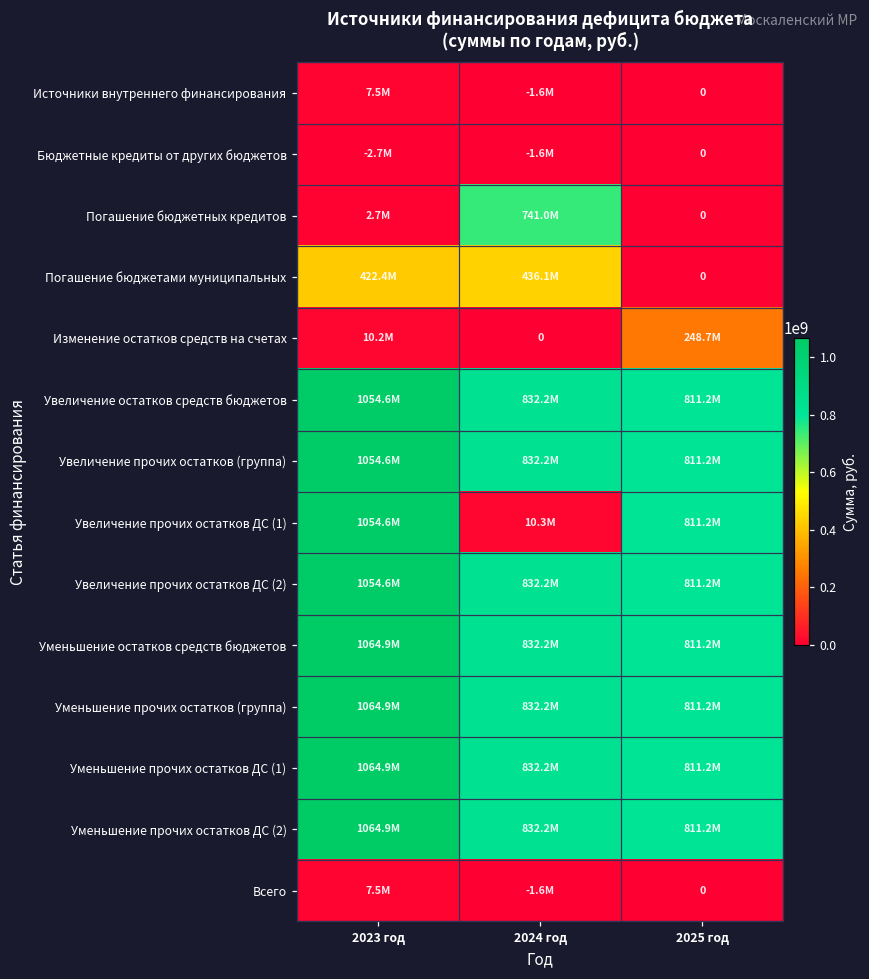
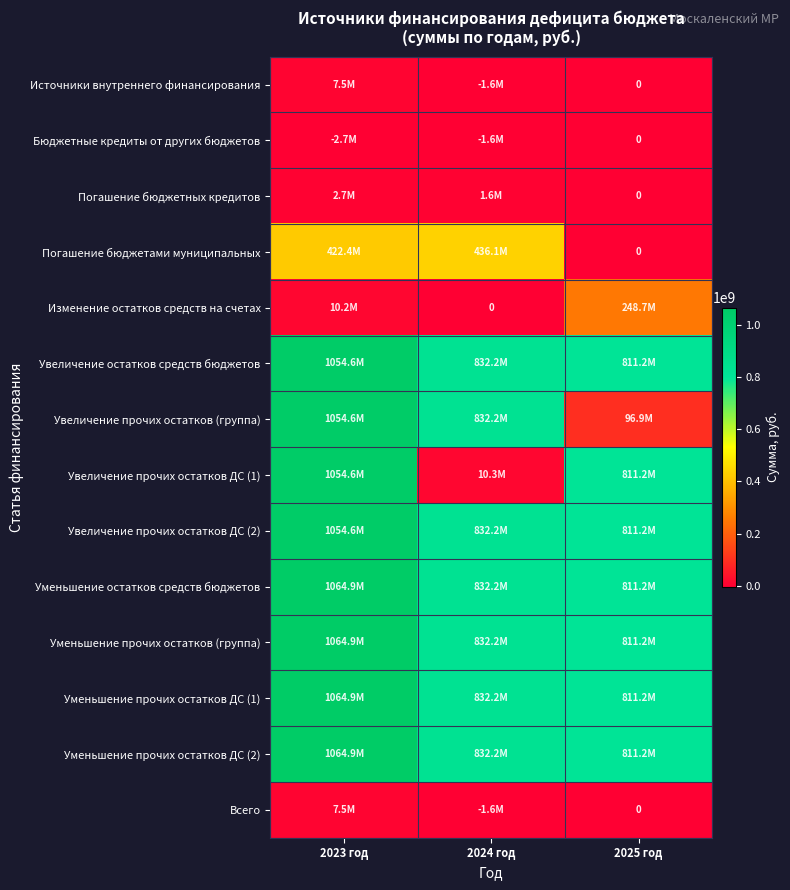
Погашение бюджетных кредитов, 2024 год: 741.0M -> 1.6M
Увеличение прочих остатков (группа), 2025 год: 811.2M -> 96.9M
